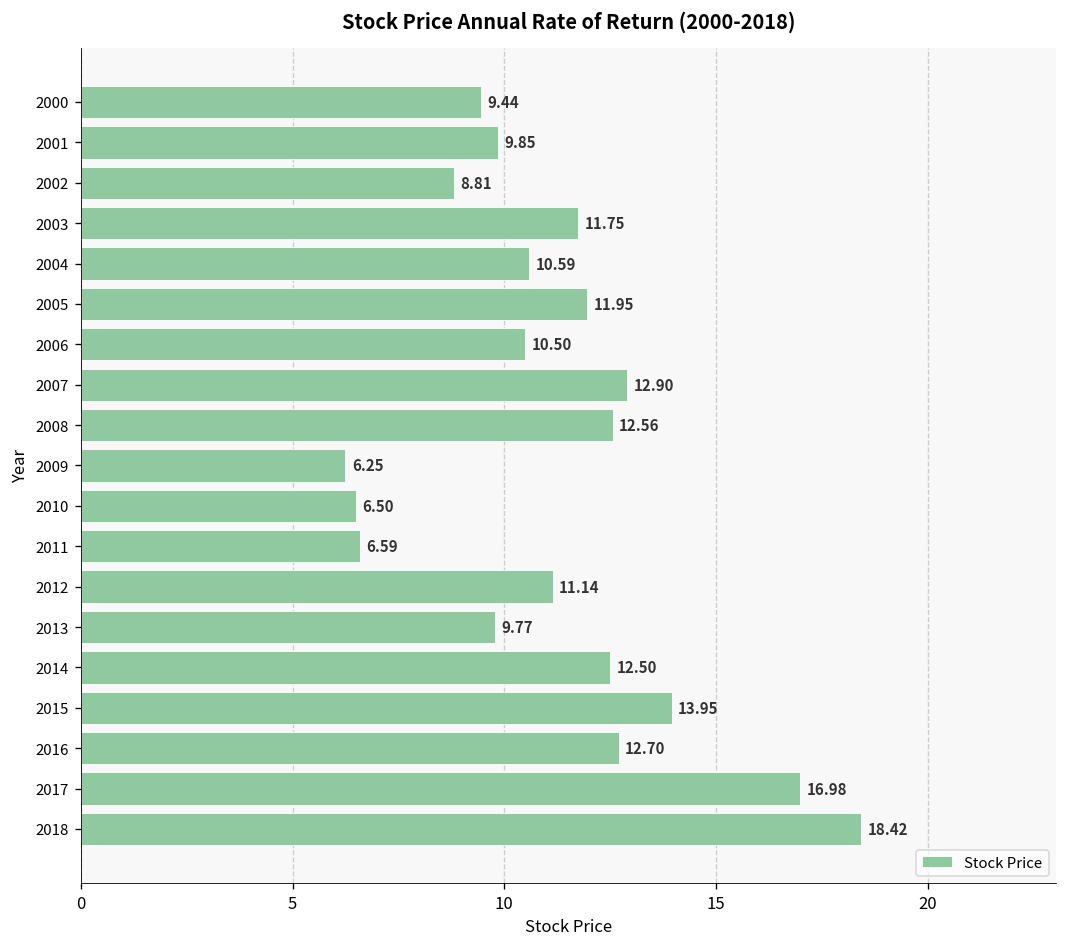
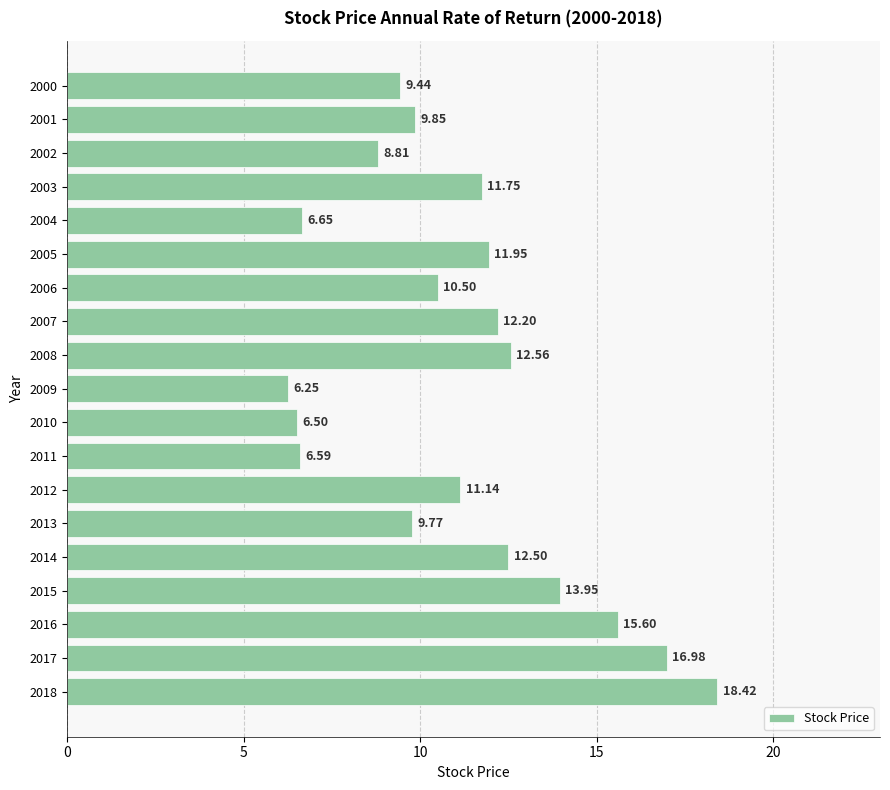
2004: 10.59 -> 6.65
2007: 12.90 -> 12.20
2016: 12.70 -> 15.60
